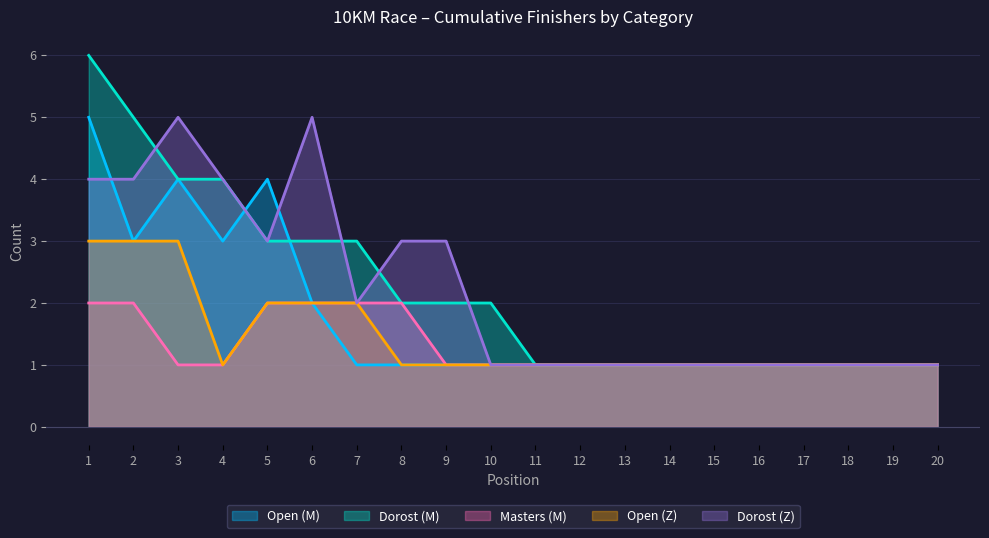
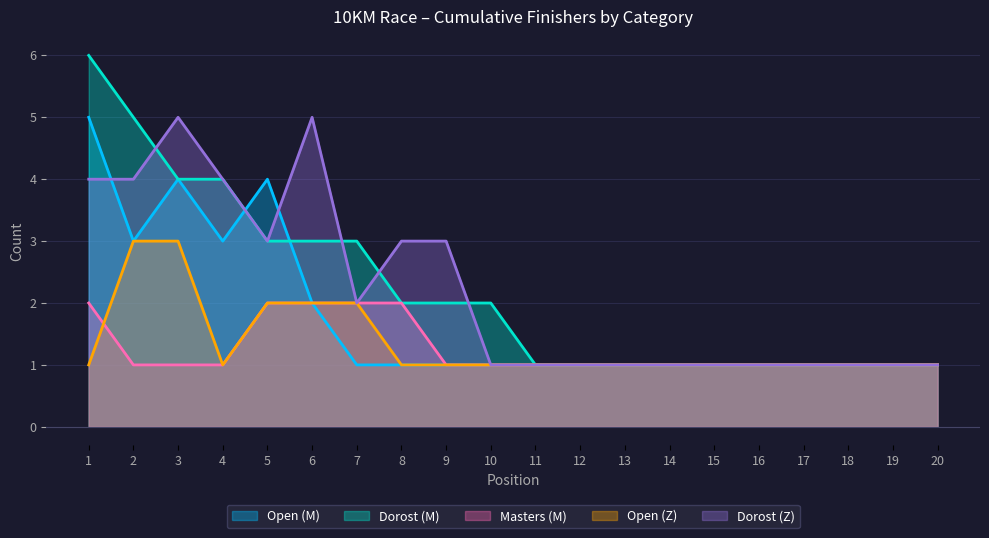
Open (Z), 1: 3 -> 1
Masters (M), 2: 2 -> 1
